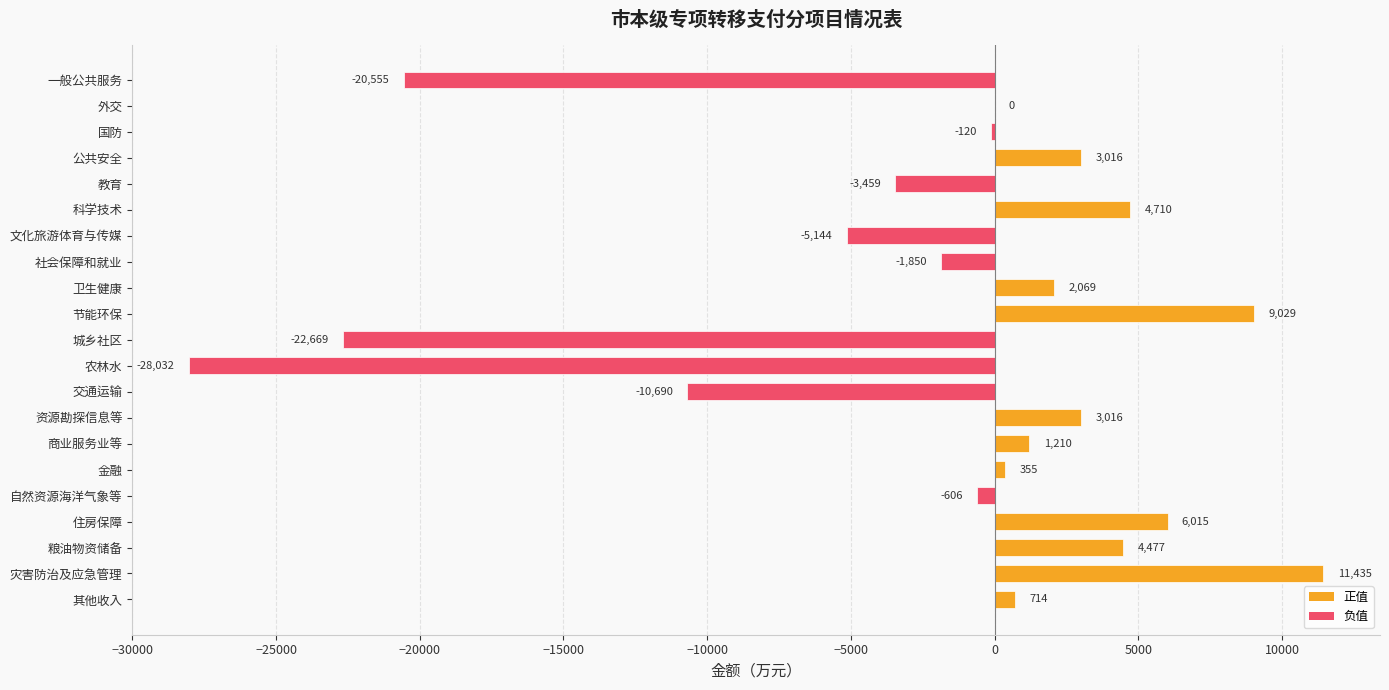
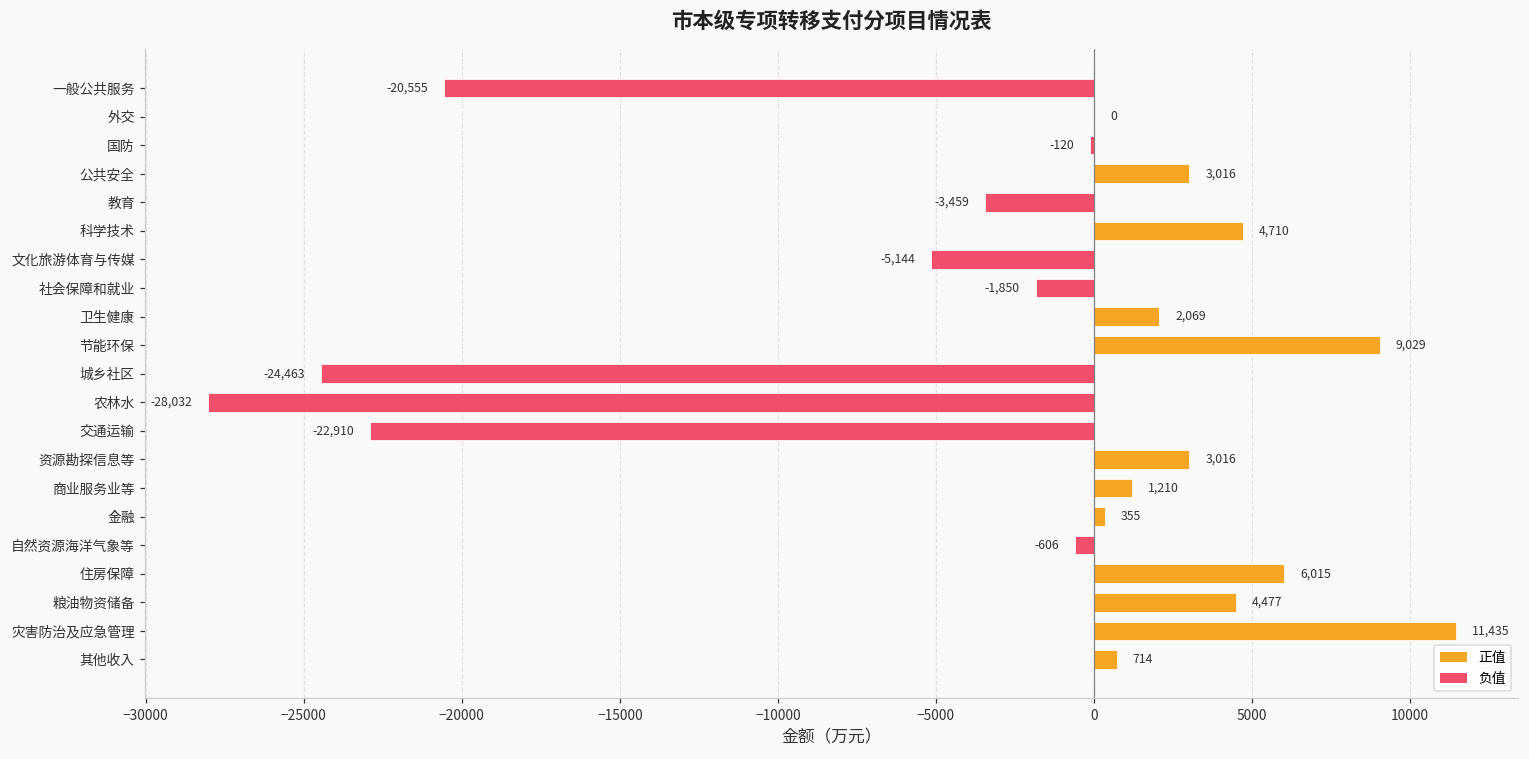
城乡社区: -22,669 -> -24,463
交通运输: -10,690 -> -22,910
